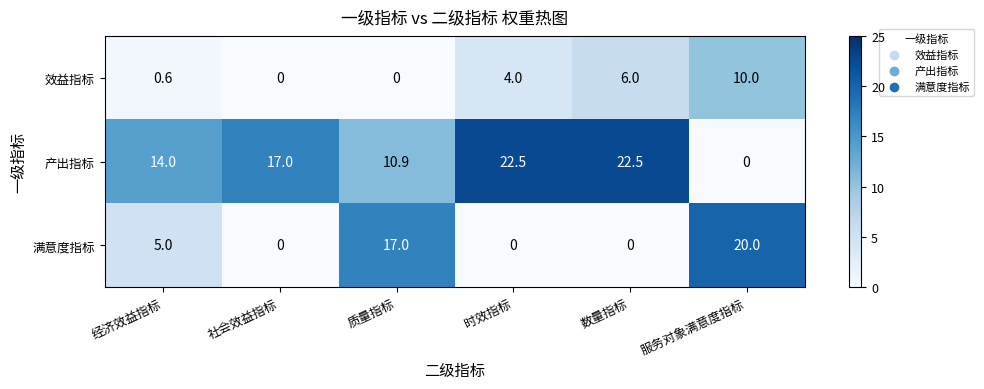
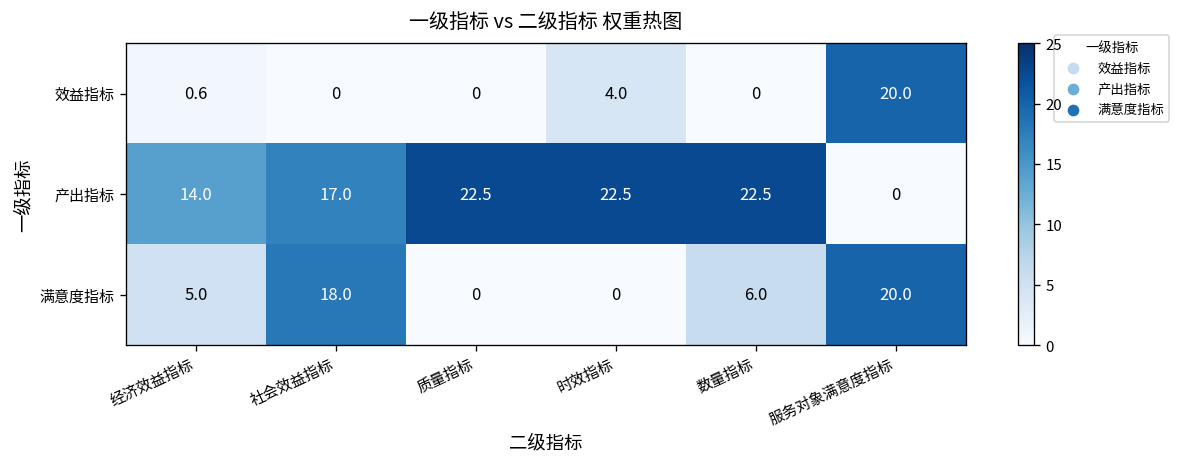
效益指标, 数量指标: 6.0 -> 0
效益指标, 服务对象满意度指标: 10.0 -> 20.0
产出指标, 质量指标: 10.9 -> 22.5
满意度指标, 社会效益指标: 0 -> 18.0
满意度指标, 质量指标: 17.0 -> 0
满意度指标, 数量指标: 0 -> 6.0
